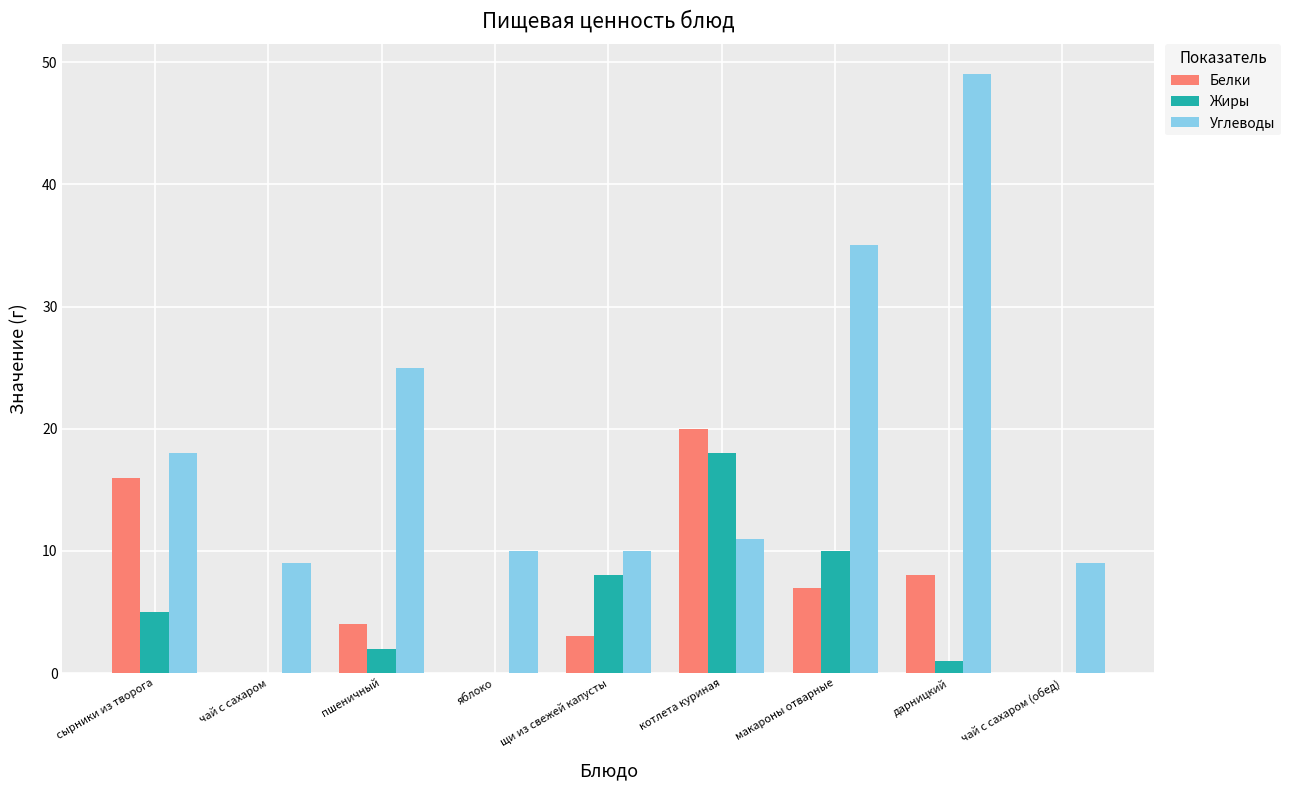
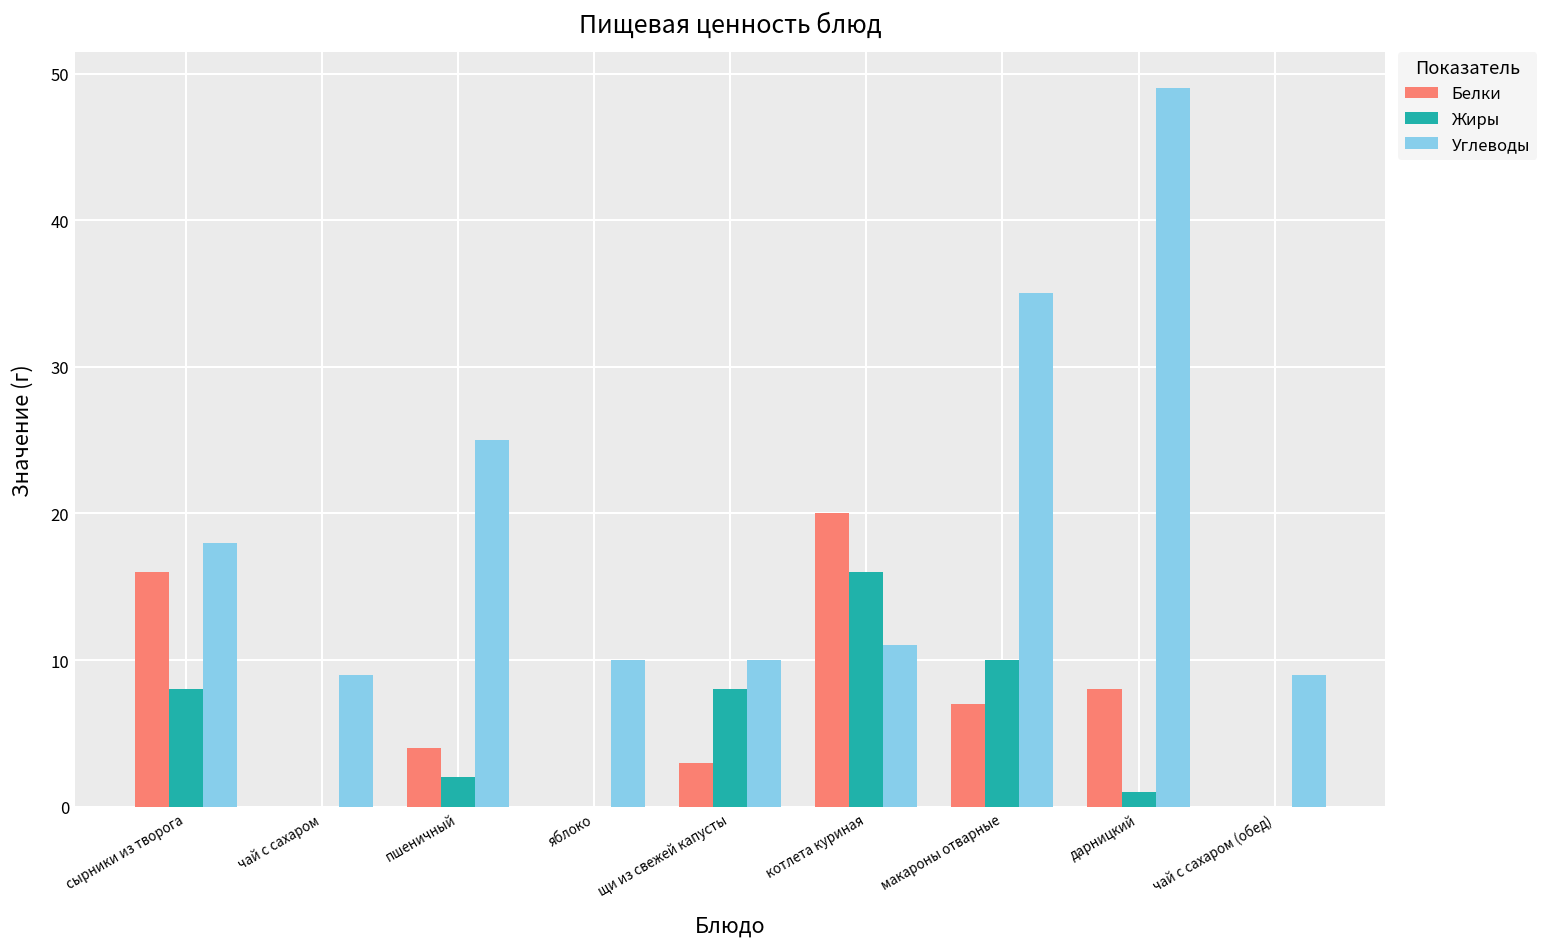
Жиры, сырники из творога: 5 -> 8
Жиры, котлета куриная: 18 -> 16
